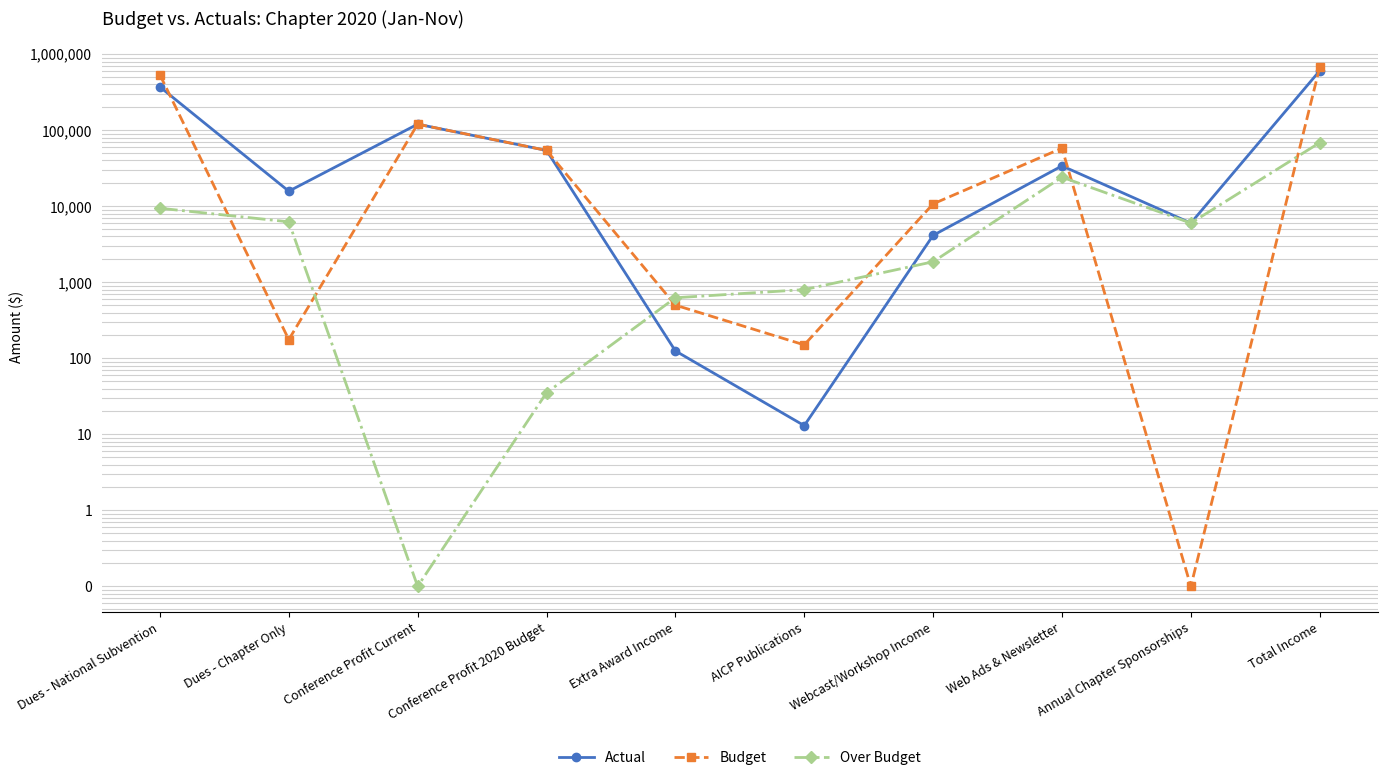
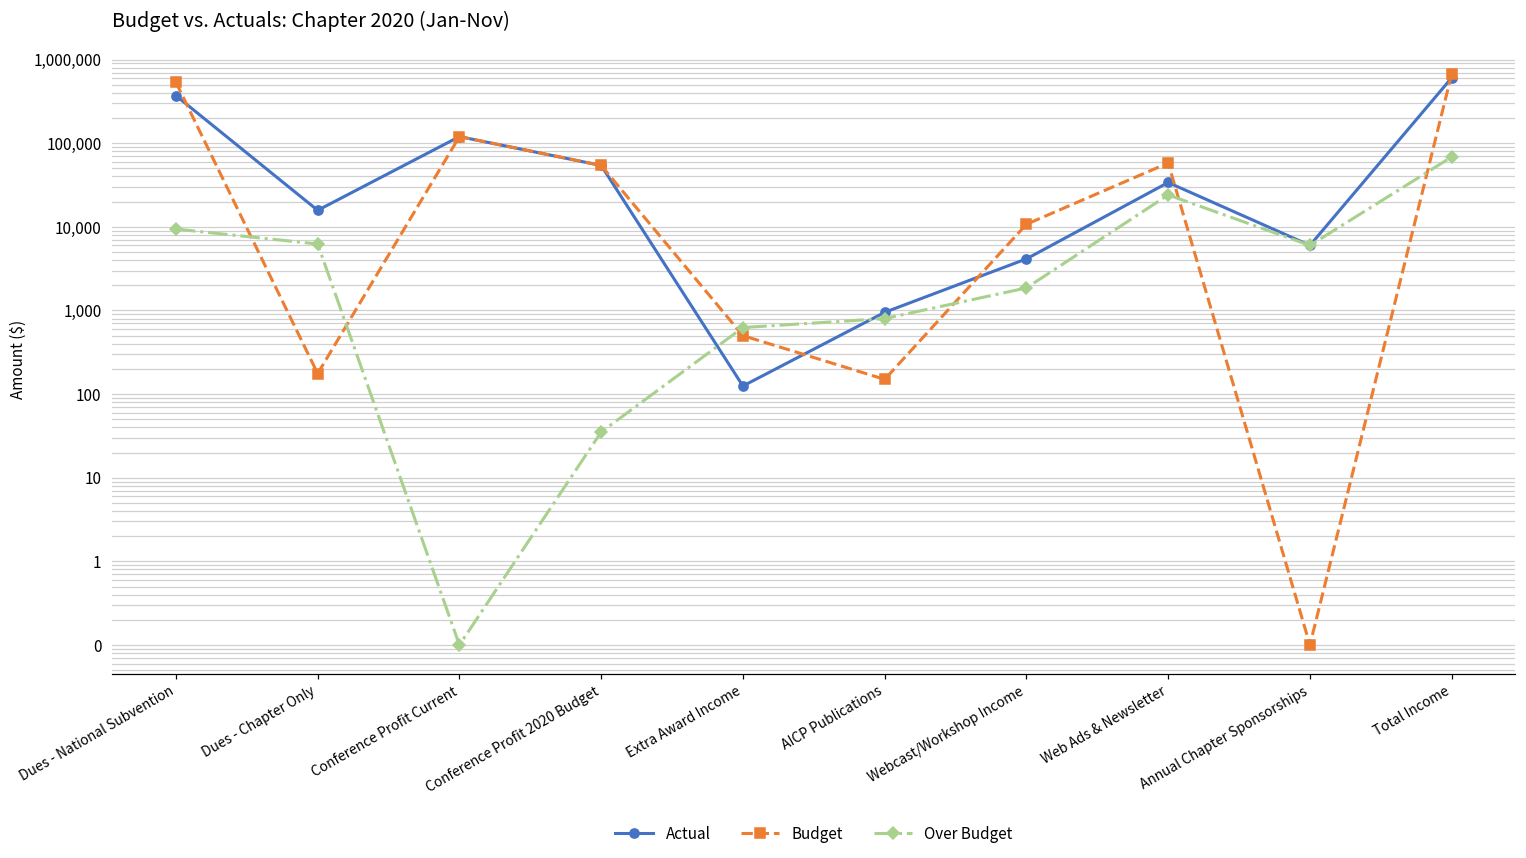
Actual, AICP Publications: 13 -> 1,000
